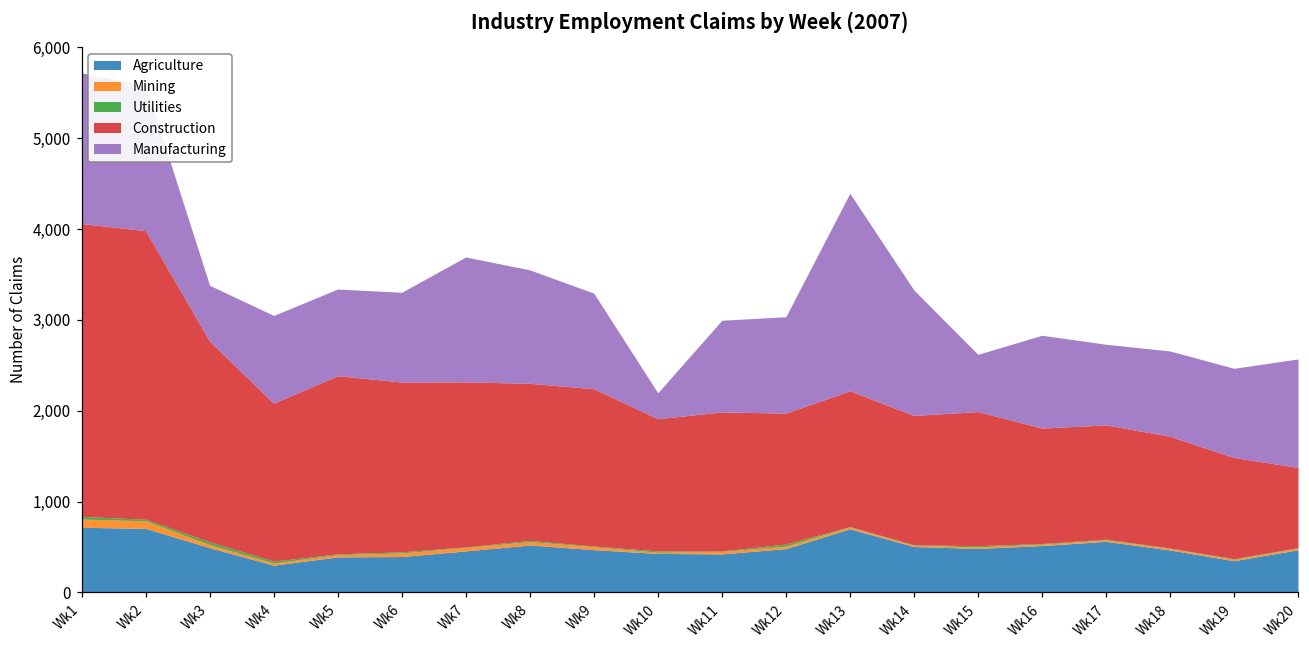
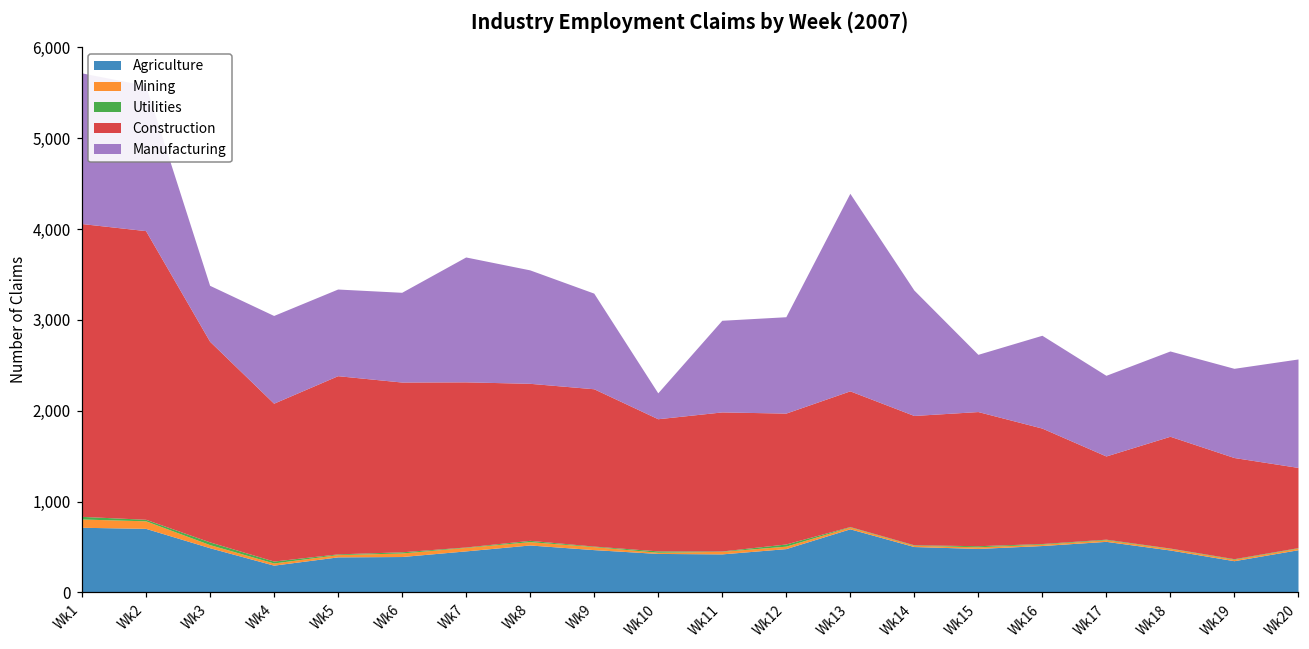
Construction, Wk17: 1,300 -> 900
